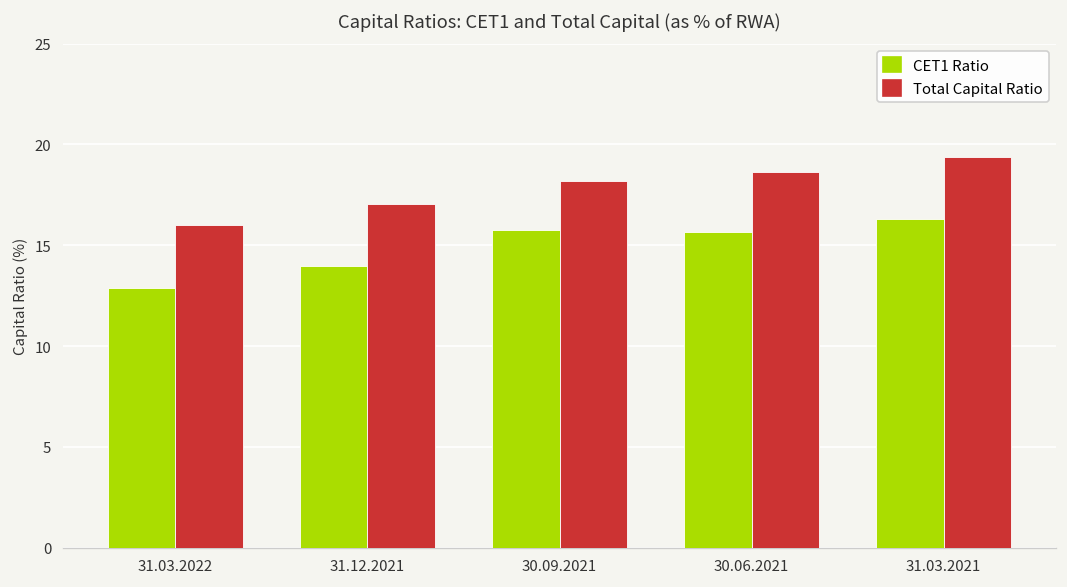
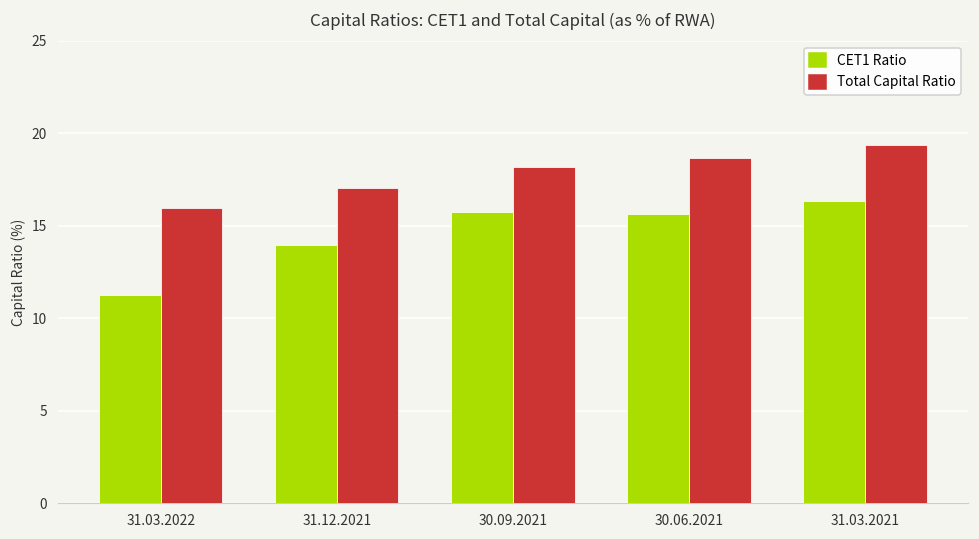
CET1 Ratio, 31.03.2022: 12.9 -> 11.3
